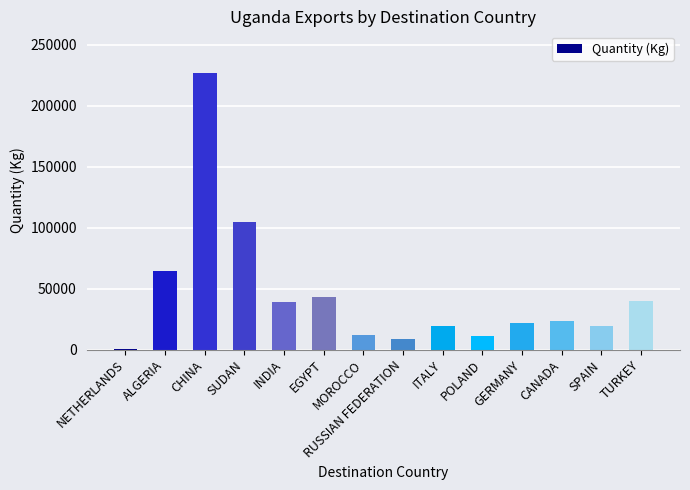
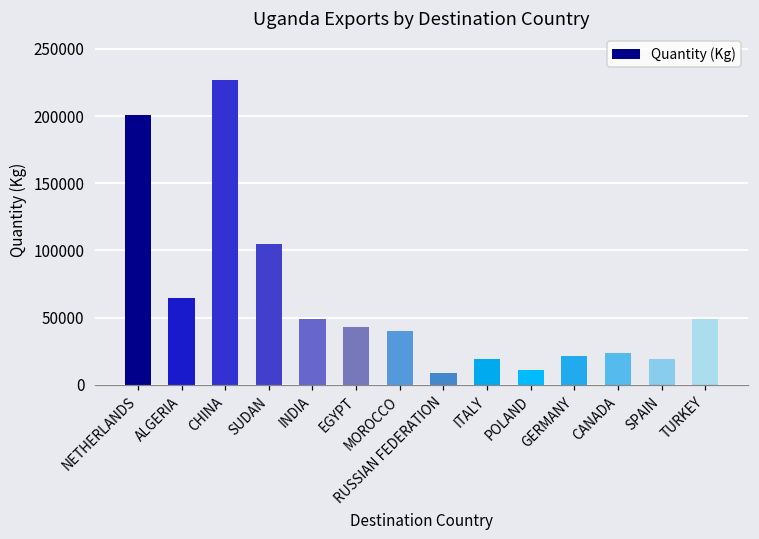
NETHERLANDS: 0 -> 201000
INDIA: 39000 -> 49000
MOROCCO: 12000 -> 40000
TURKEY: 40000 -> 49000
